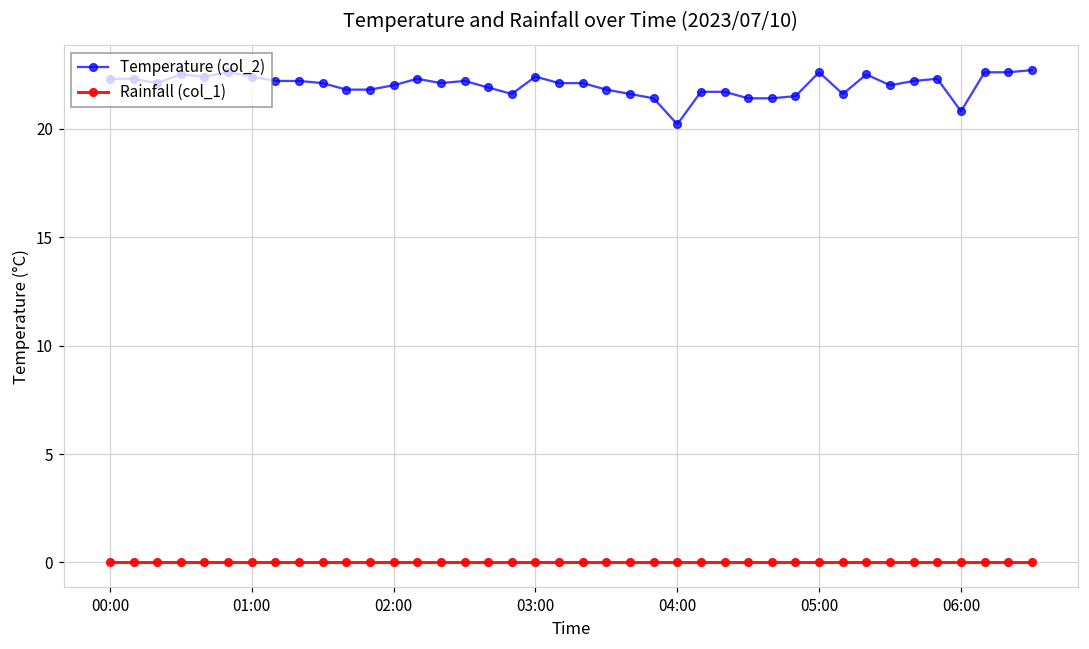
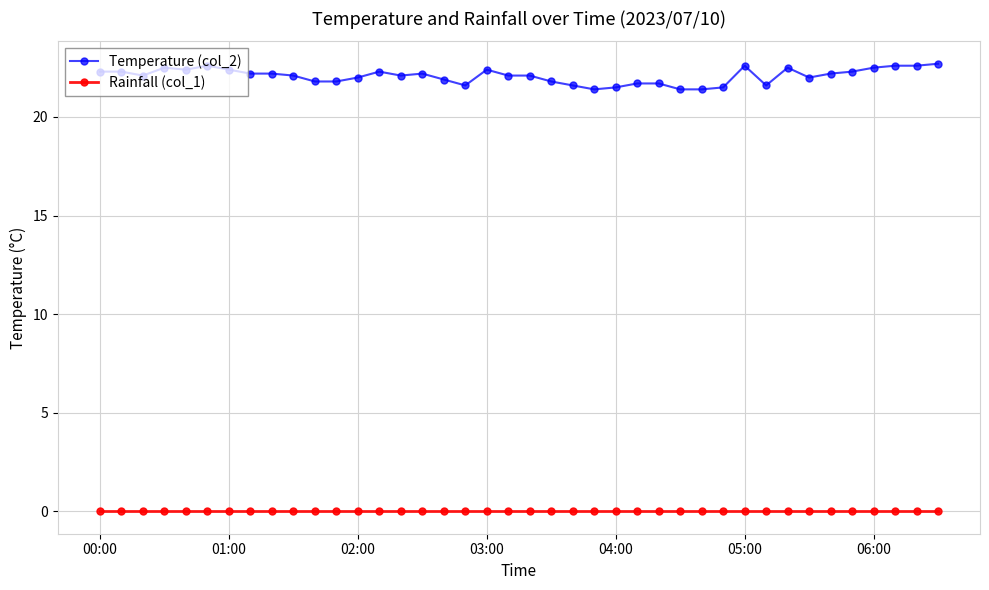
Temperature (col_2), 04:00: 20.2 -> 21.5
Temperature (col_2), 06:00: 20.8 -> 22.5
